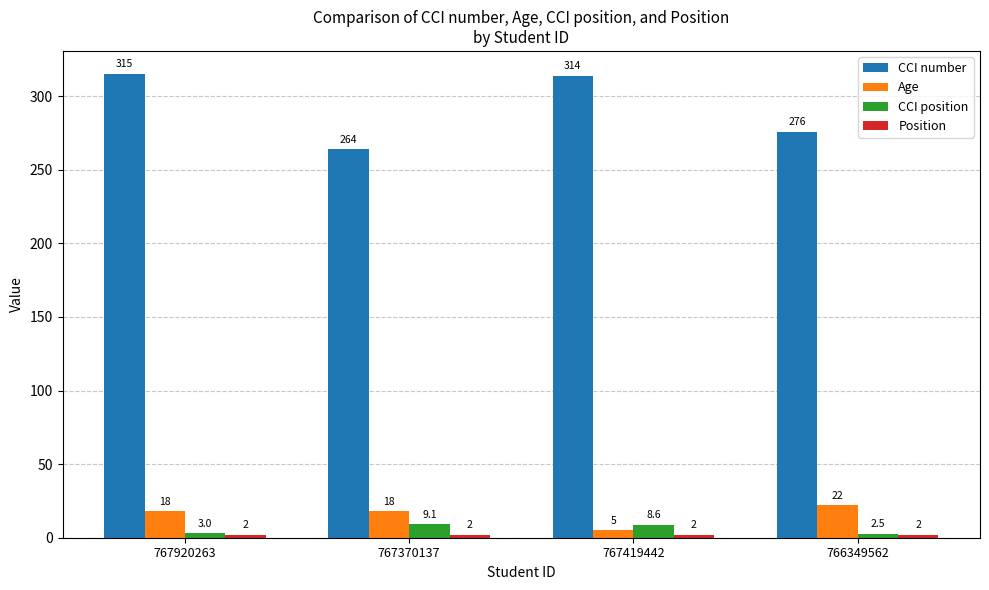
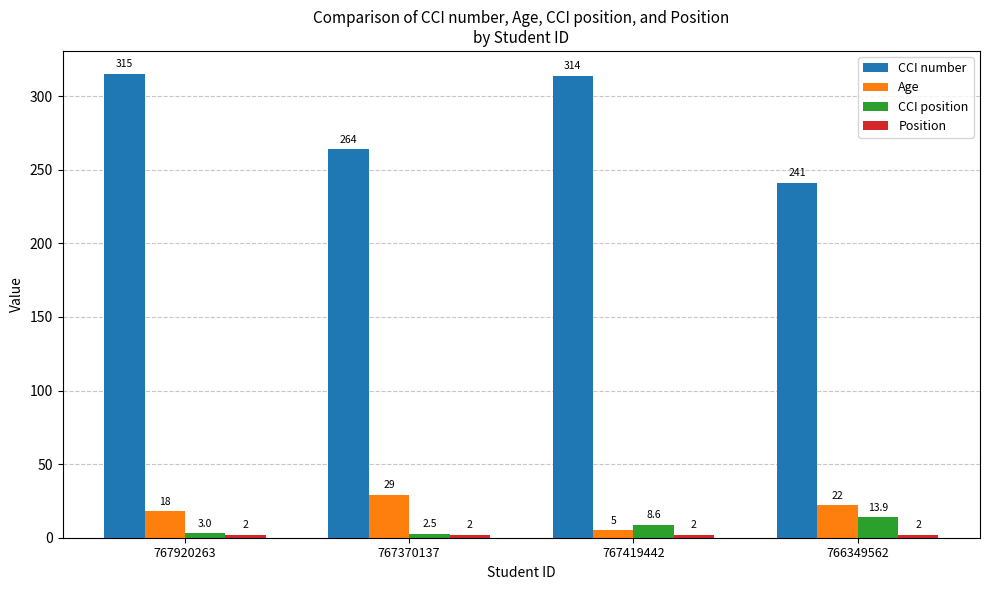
Age, 767370137: 18 -> 29
CCI position, 767370137: 9.1 -> 2.5
CCI number, 766349562: 276 -> 241
CCI position, 766349562: 2.5 -> 13.9
